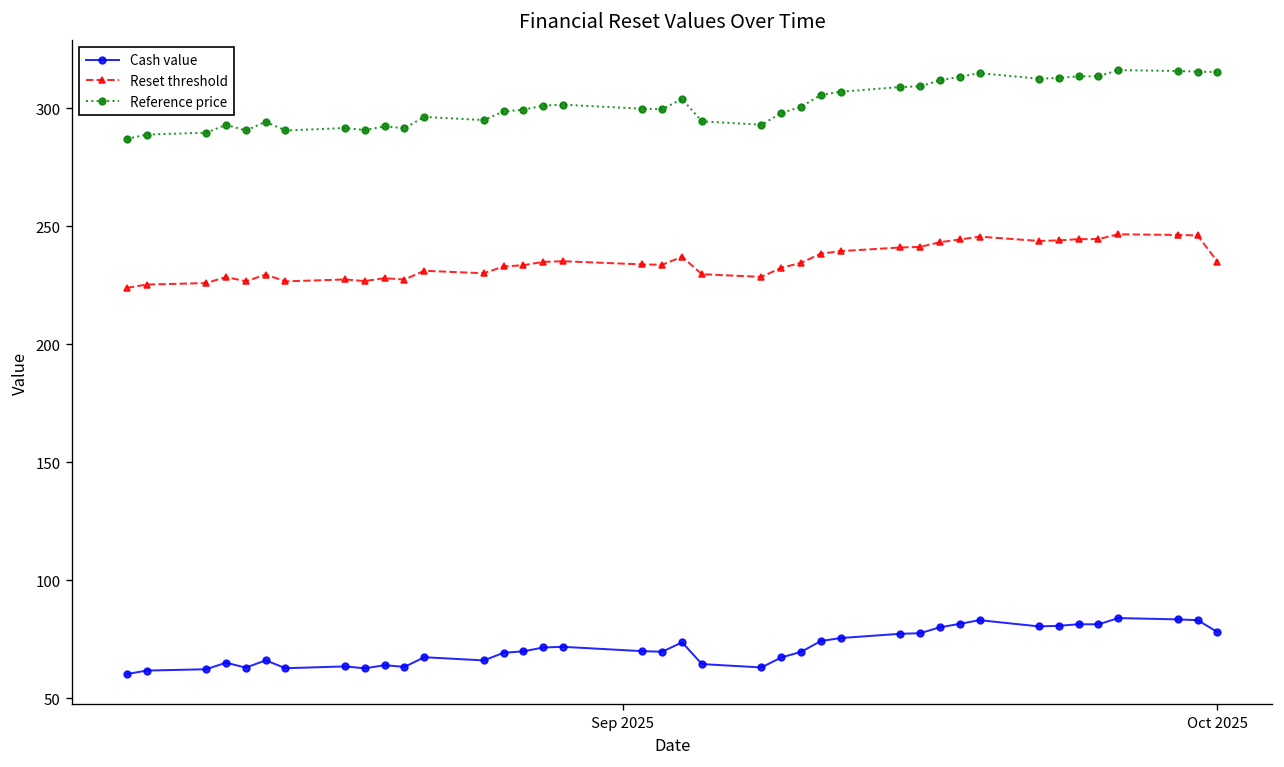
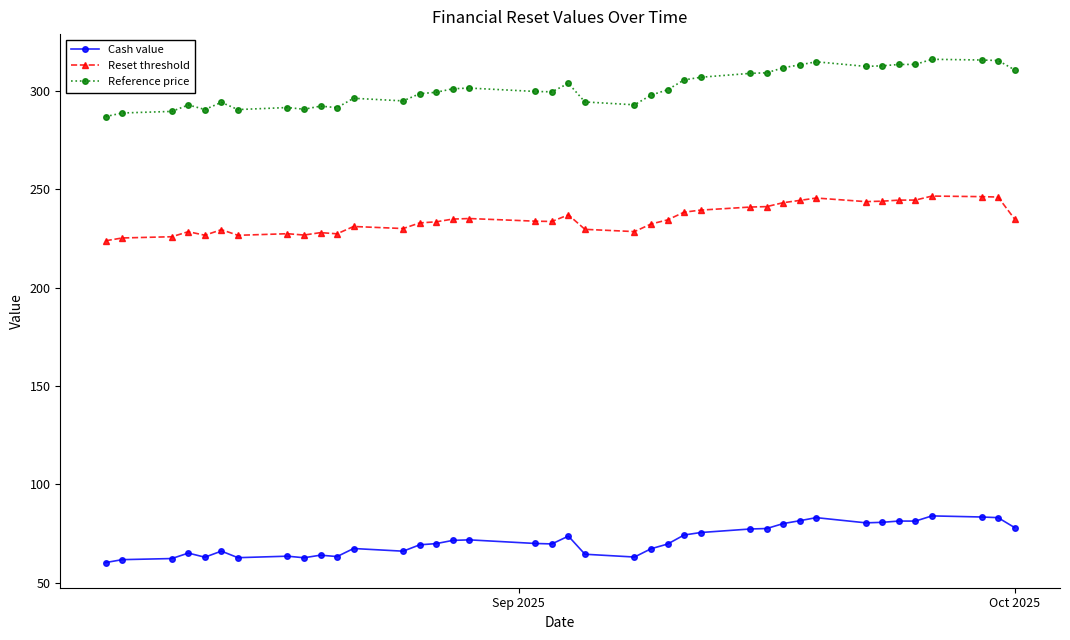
Reference price, Oct 2025: 315 -> 311
